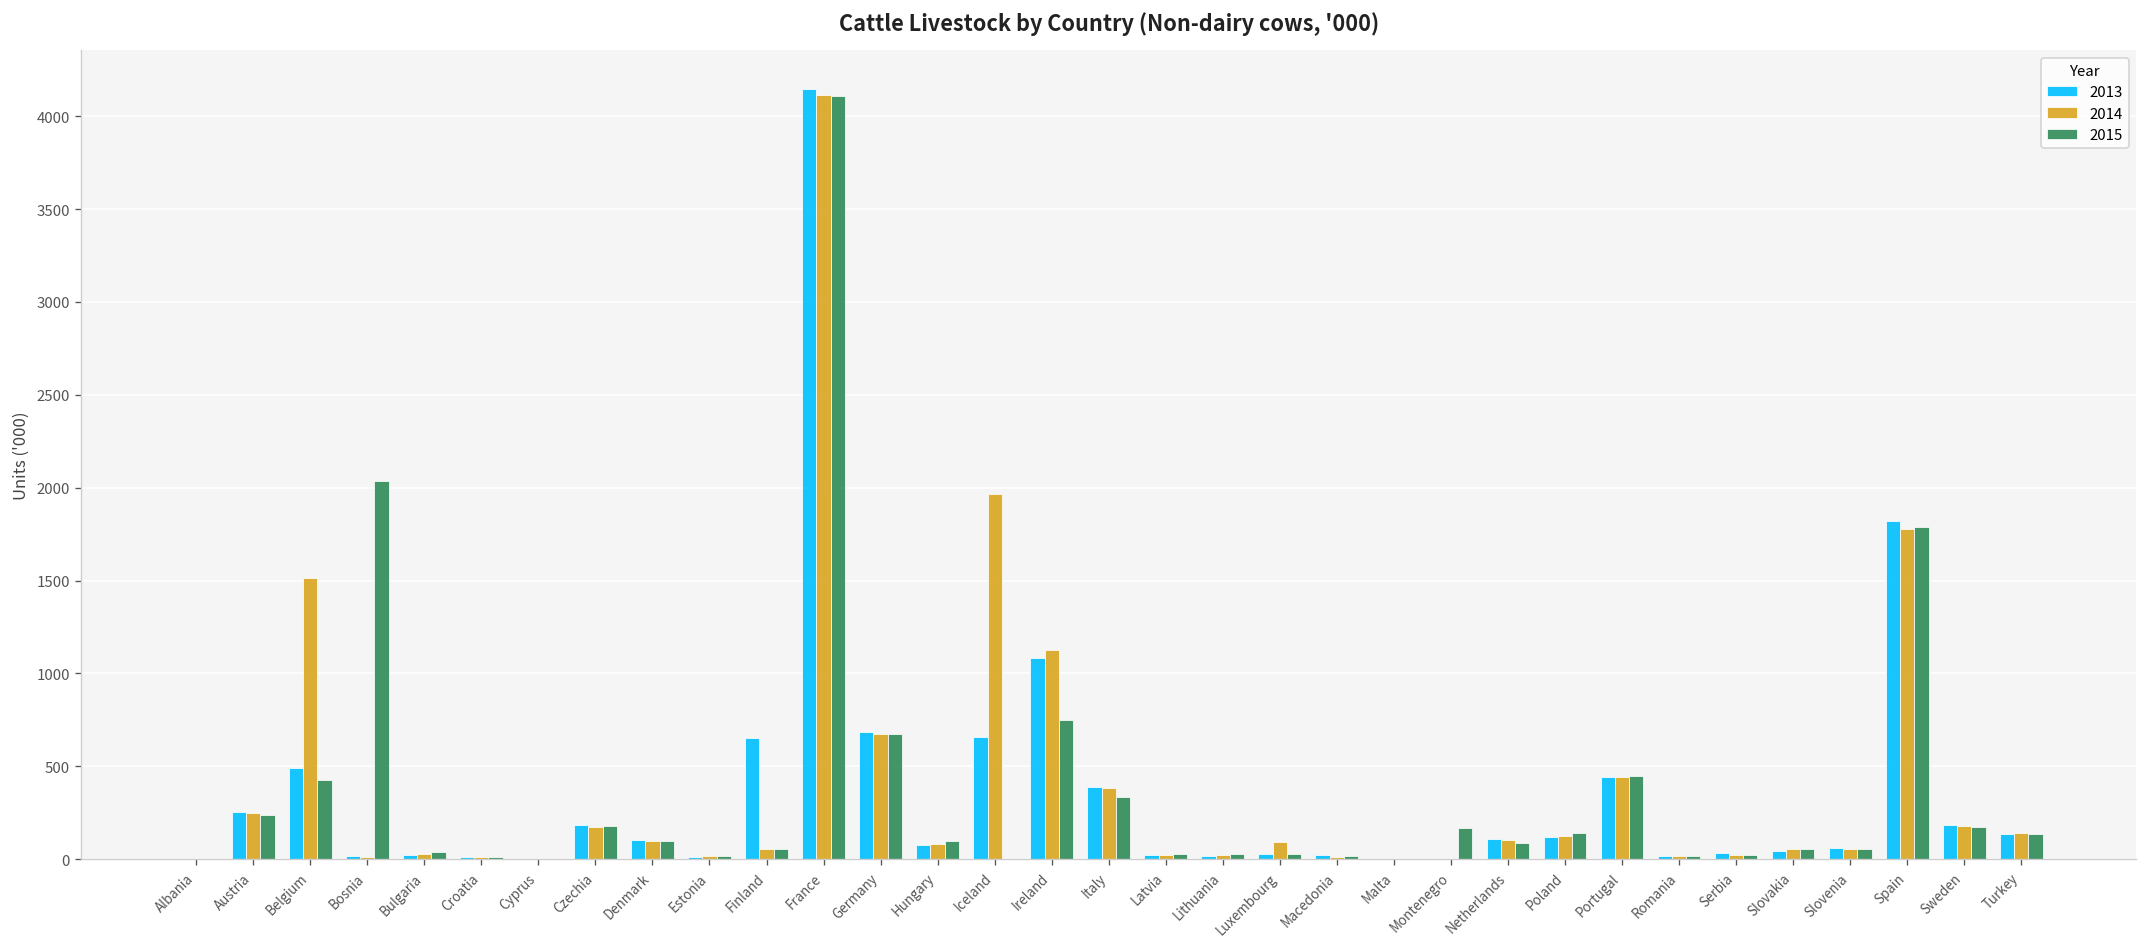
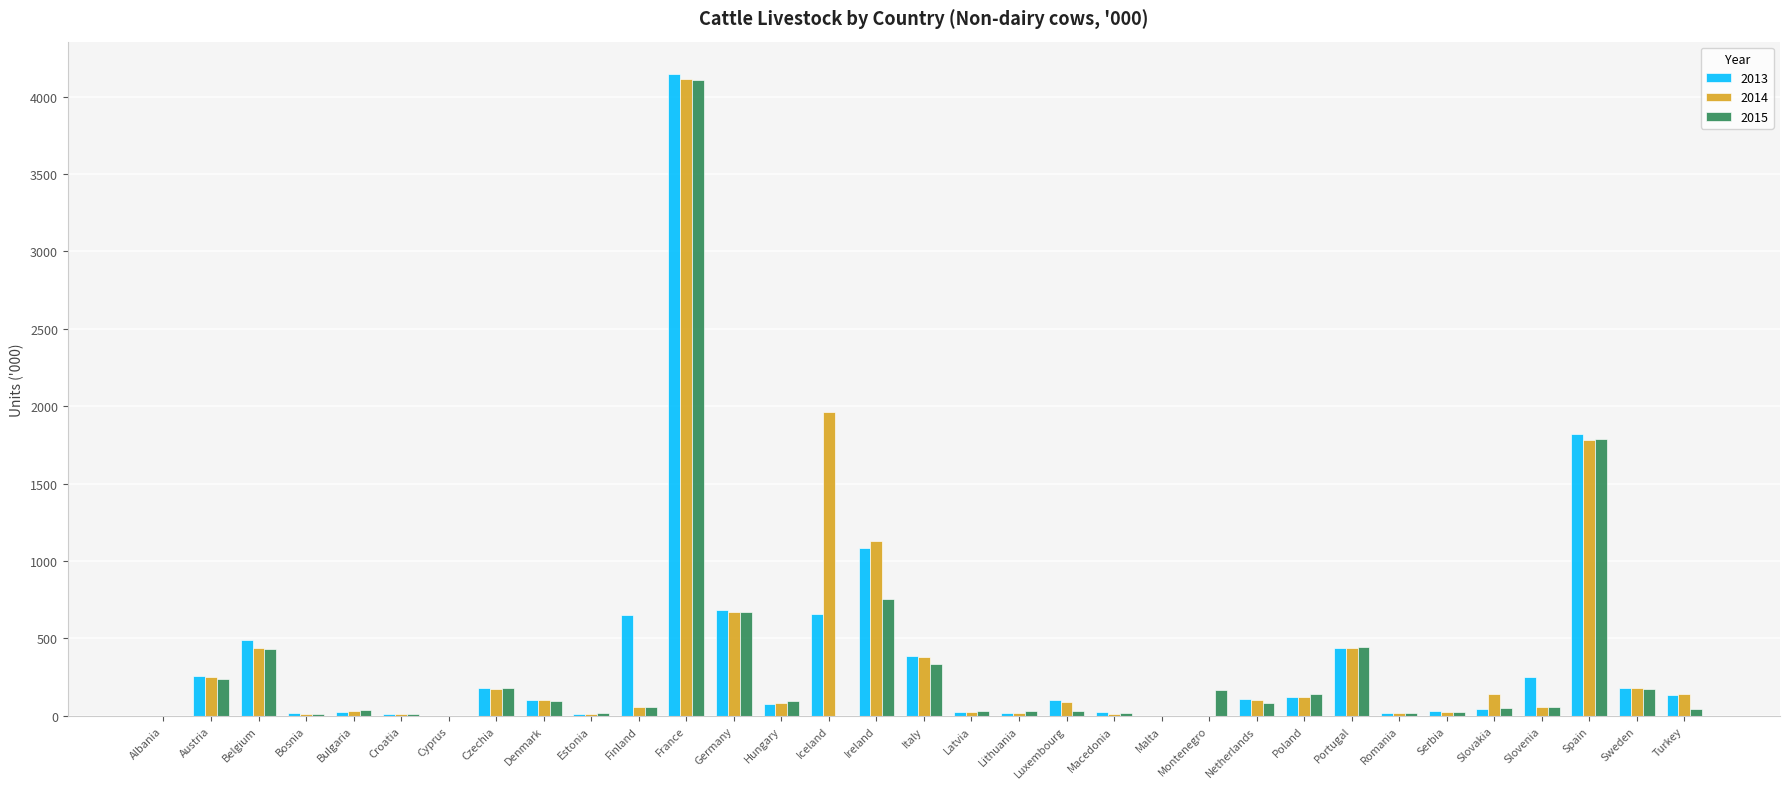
2014, Belgium: 1510 -> 440
2015, Bosnia: 2040 -> 10
2013, Luxembourg: 30 -> 100
2014, Slovakia: 50 -> 140
2013, Slovenia: 60 -> 250
2015, Turkey: 140 -> 40
